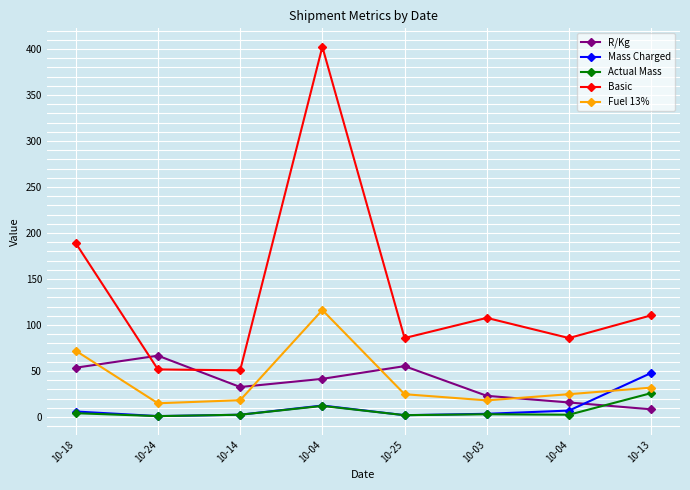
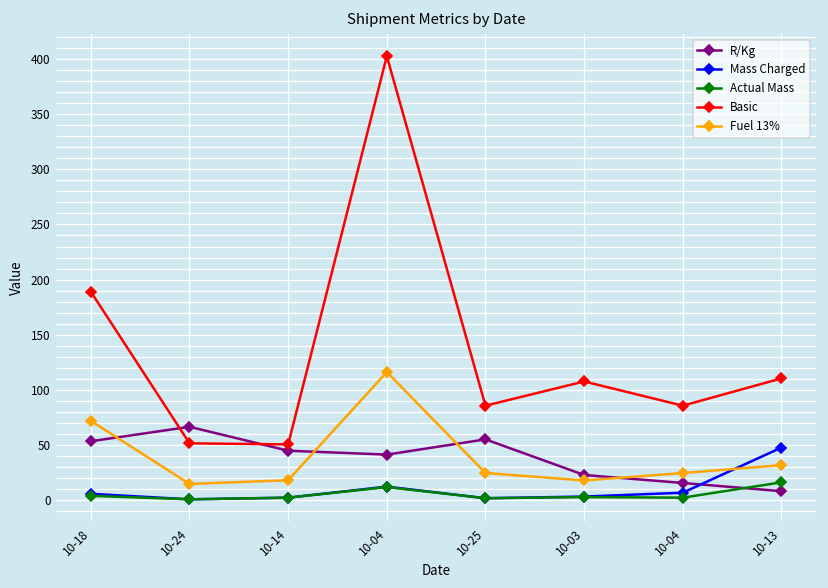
R/Kg, 10-14: 30 -> 50
Actual Mass, 10-13: 30 -> 20
